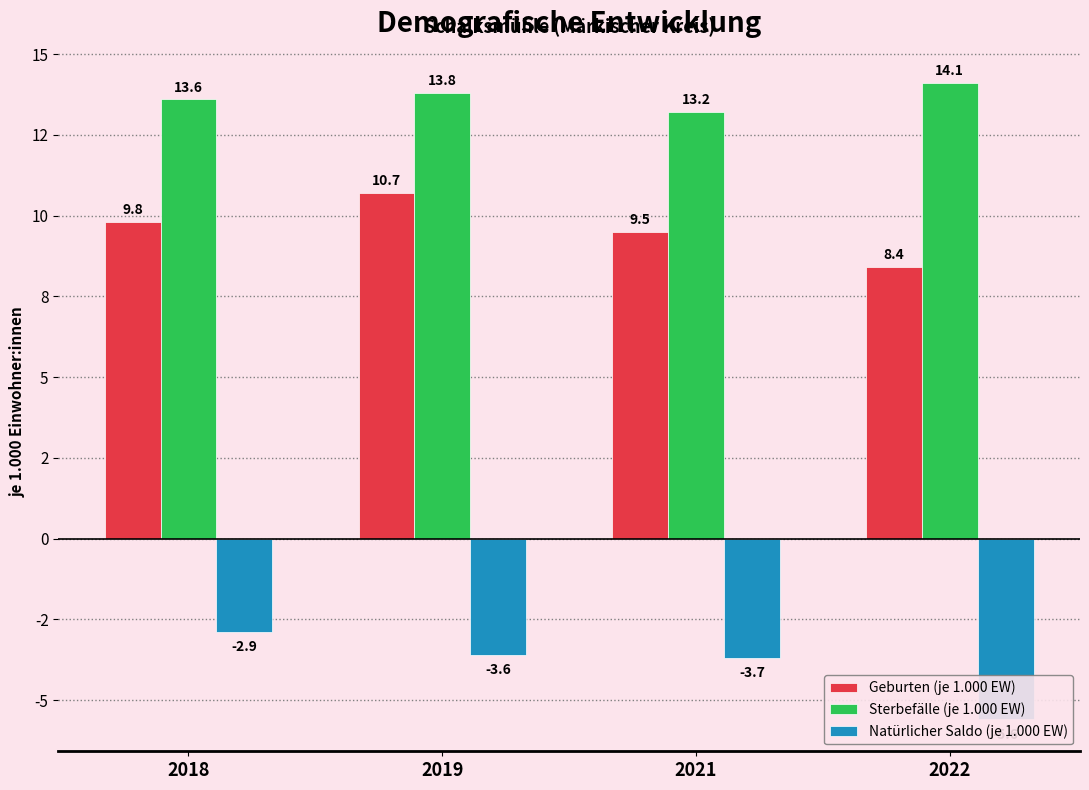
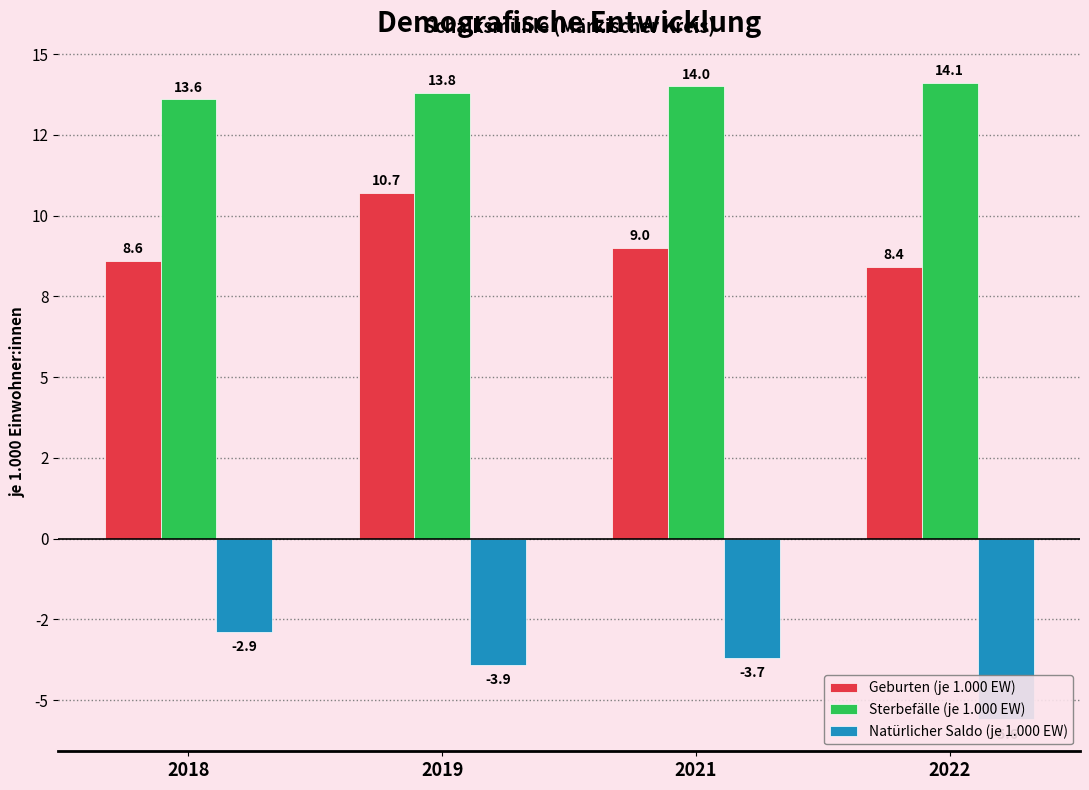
Geburten (je 1.000 EW), 2018: 9.8 -> 8.6
Natürlicher Saldo (je 1.000 EW), 2019: -3.6 -> -3.9
Geburten (je 1.000 EW), 2021: 9.5 -> 9.0
Sterbefälle (je 1.000 EW), 2021: 13.2 -> 14.0
